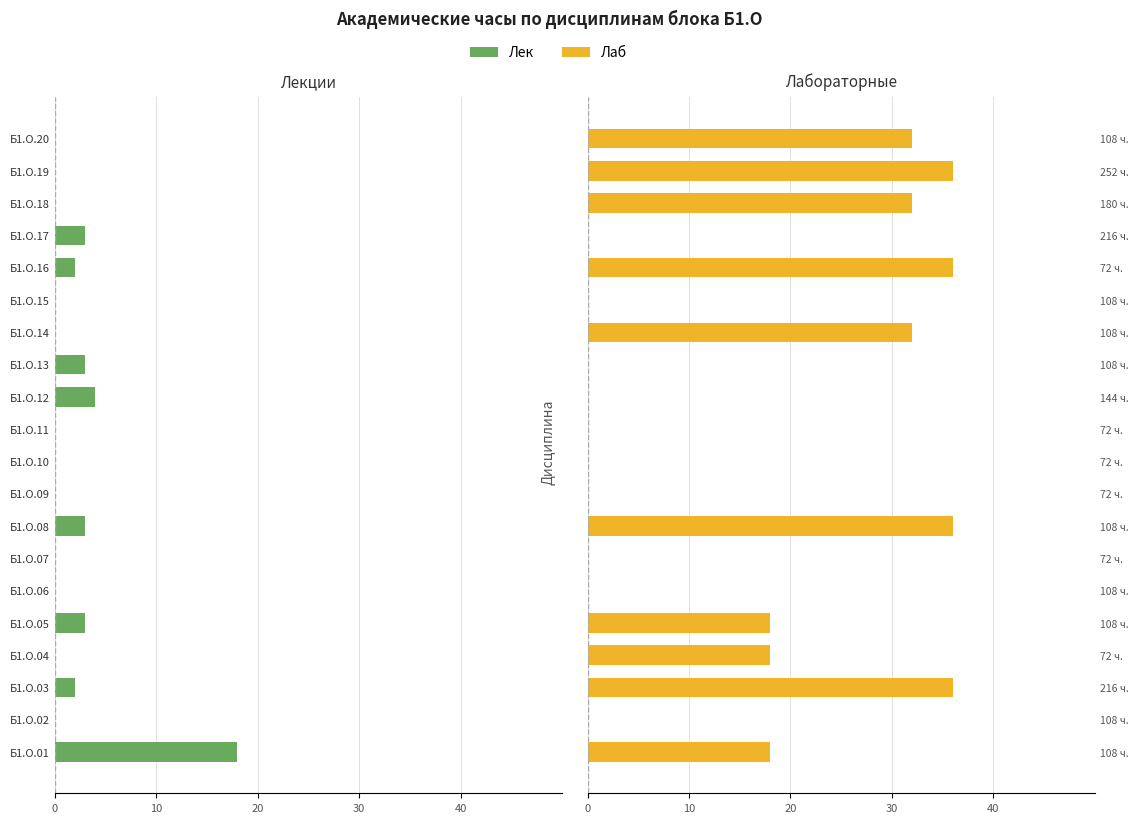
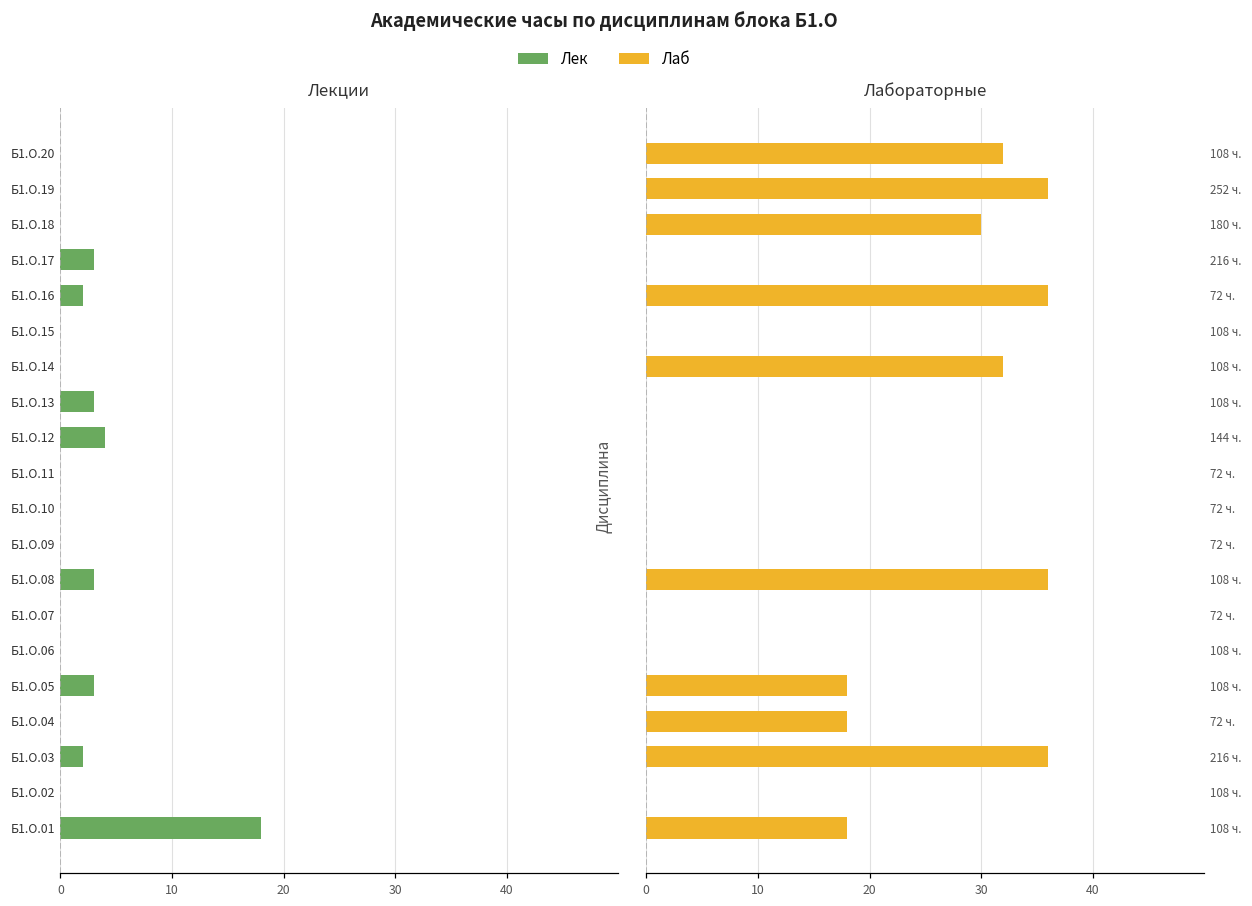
Лабораторные, 180 ч.: 32 -> 30
